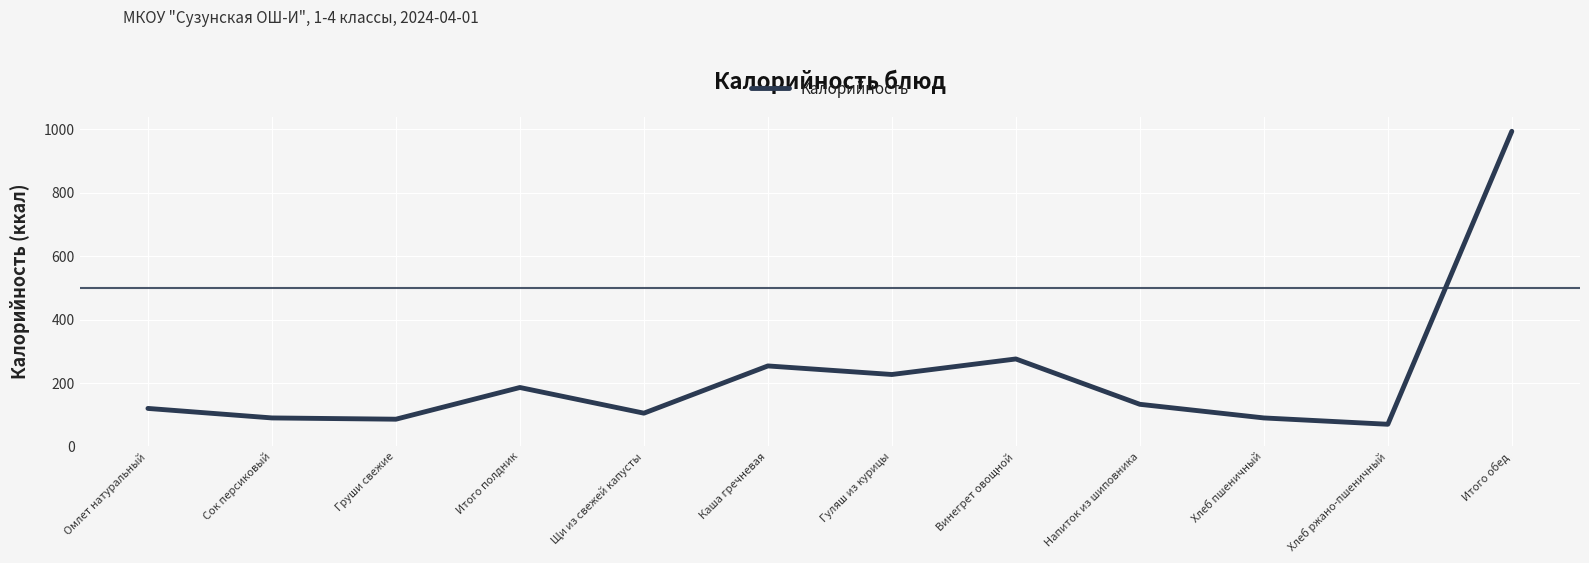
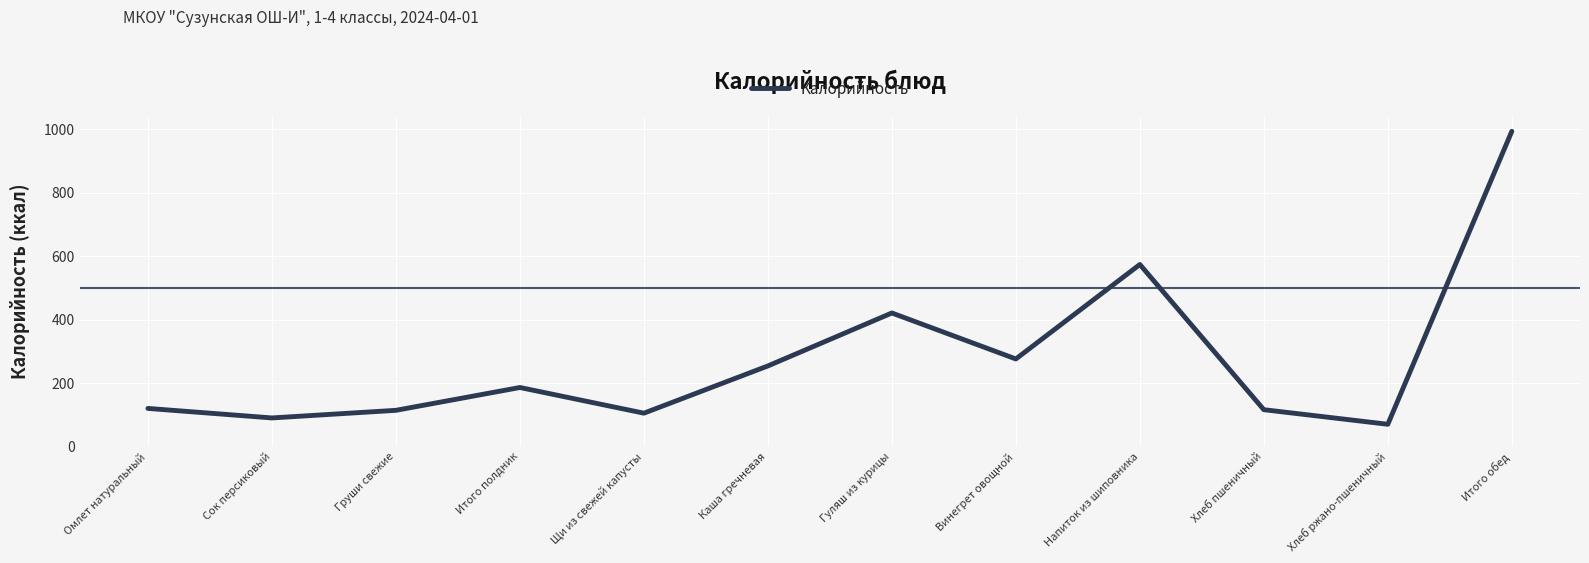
Груши свежие: 90 -> 110
Гуляш из курицы: 230 -> 420
Напиток из шиповника: 130 -> 570
Хлеб пшеничный: 90 -> 120
